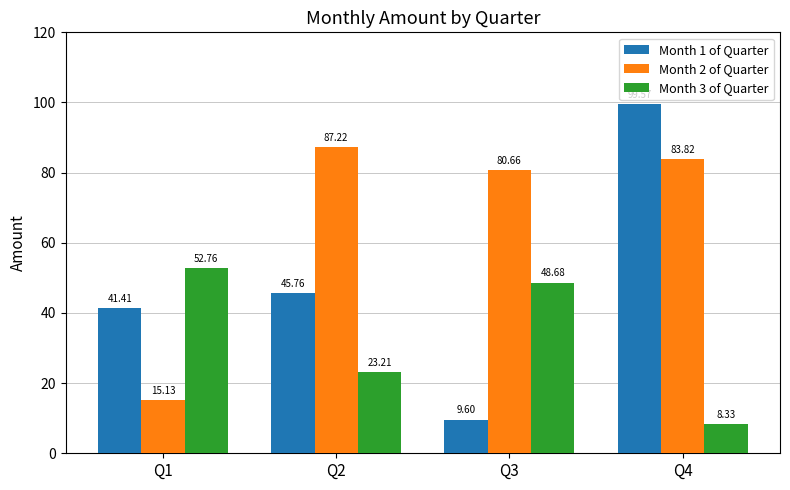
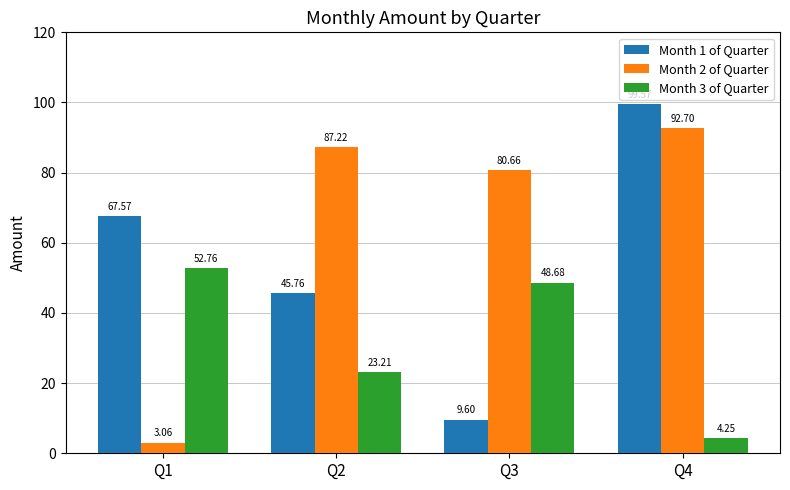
Month 1 of Quarter, Q1: 41.41 -> 67.57
Month 2 of Quarter, Q1: 15.13 -> 3.06
Month 2 of Quarter, Q4: 83.82 -> 92.70
Month 3 of Quarter, Q4: 8.33 -> 4.25
